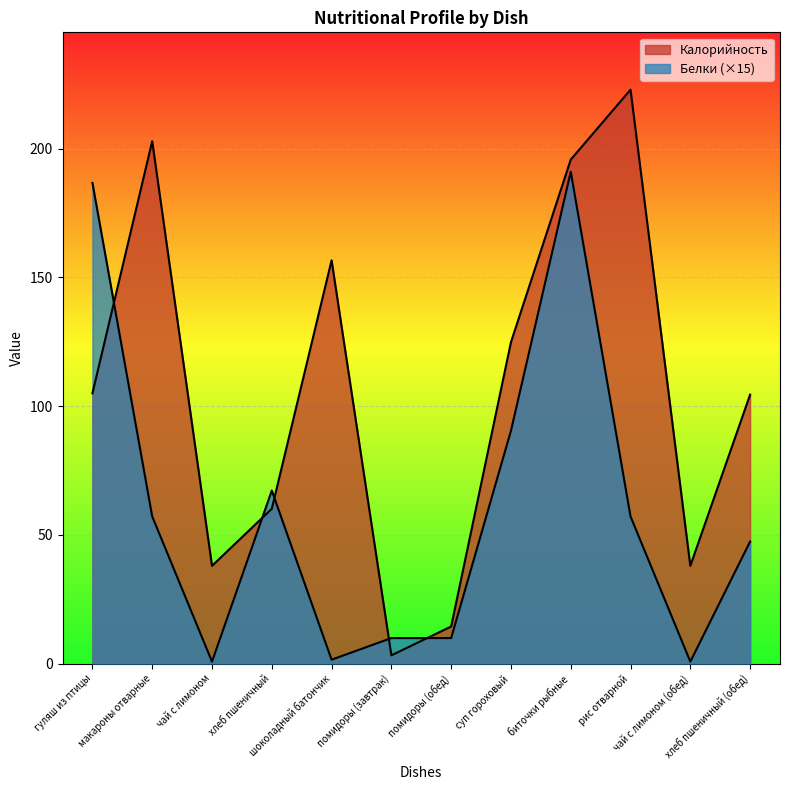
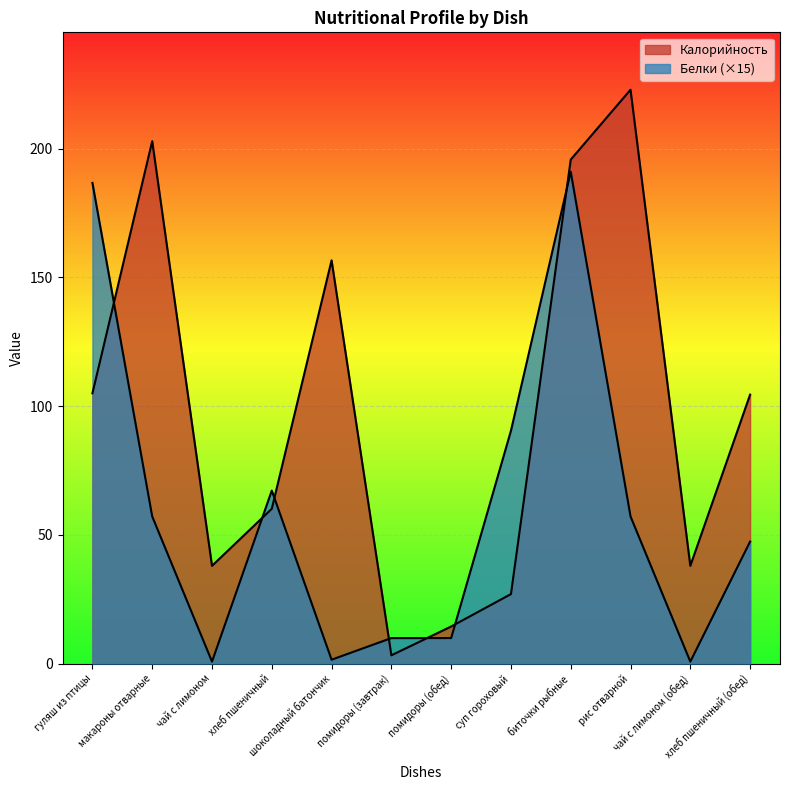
Калорийность, суп гороховый: 125 -> 27
